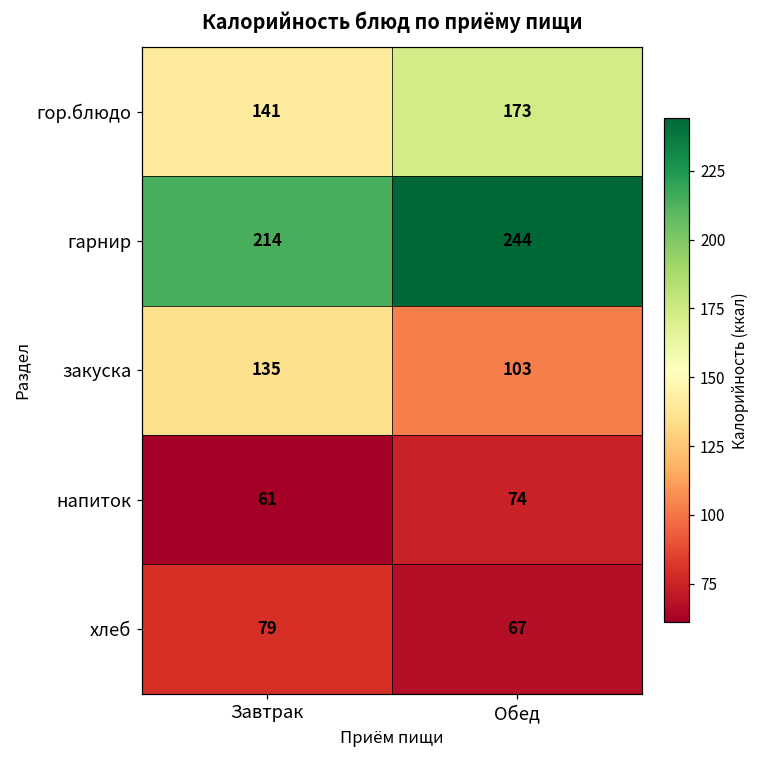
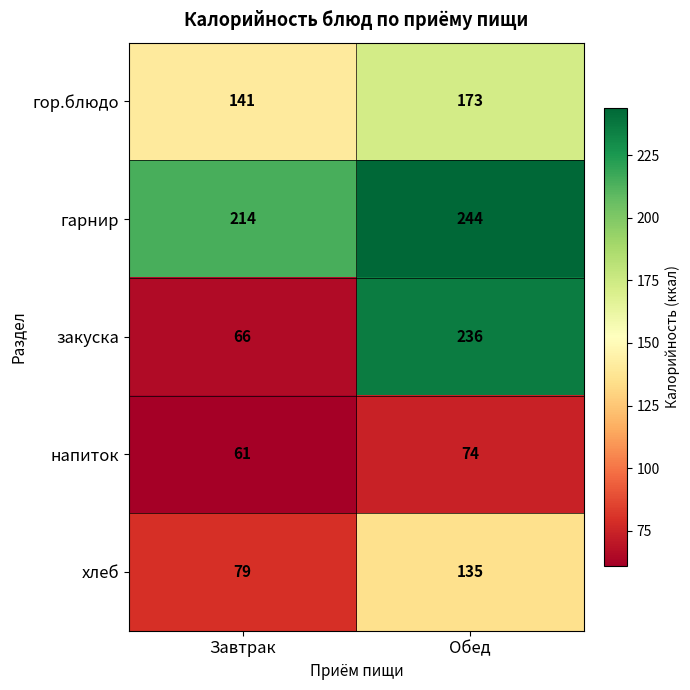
закуска, Завтрак: 135 -> 66
закуска, Обед: 103 -> 236
хлеб, Обед: 67 -> 135
